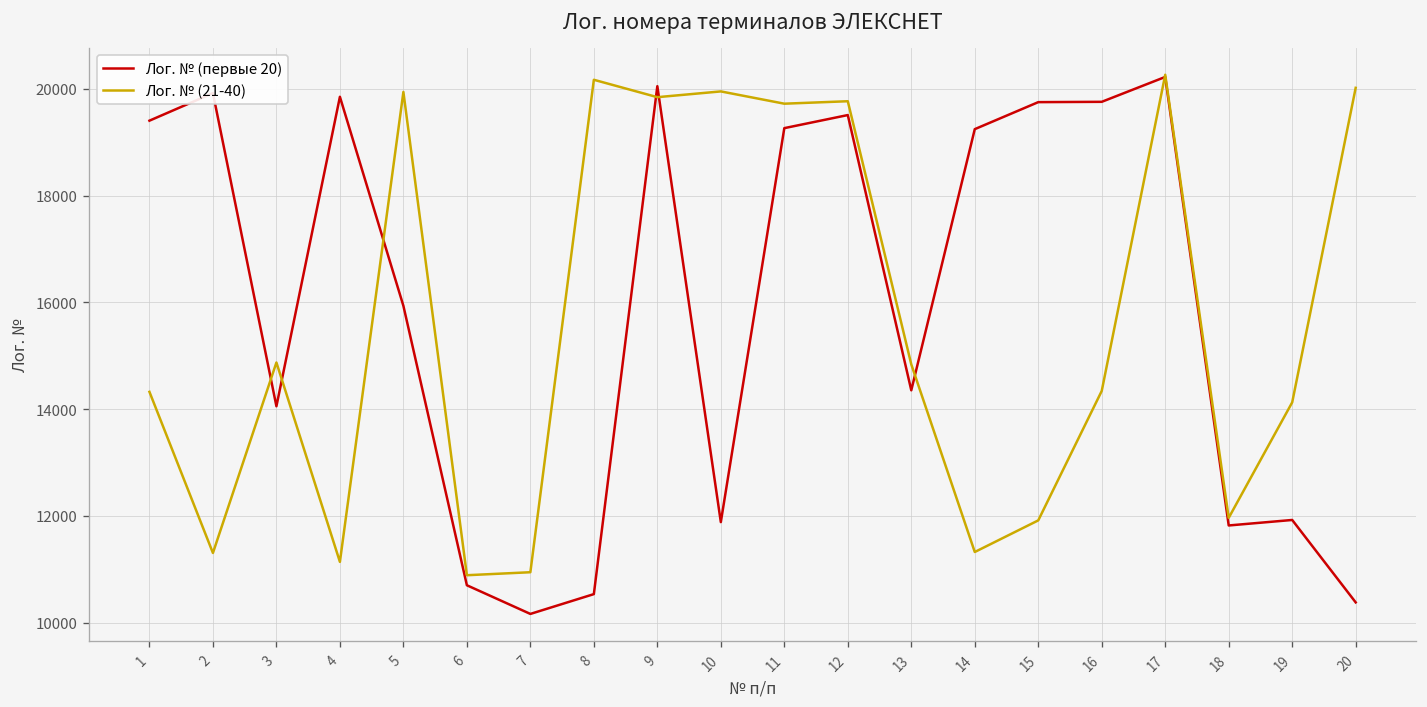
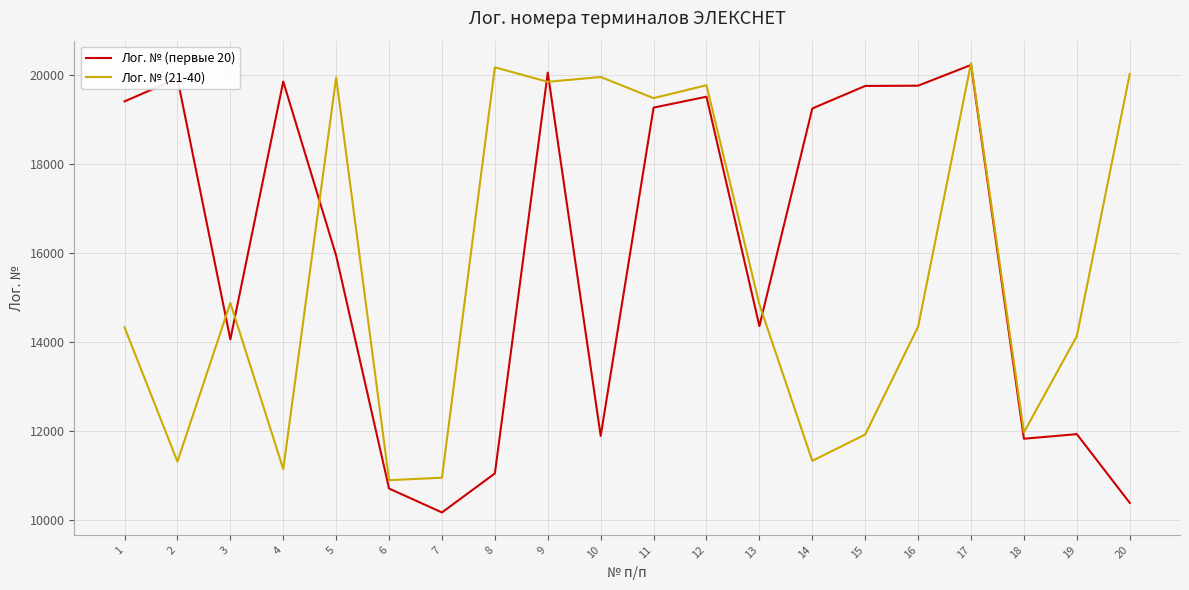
Лог. № (первые 20), 8: 10500 -> 11000
Лог. № (21-40), 11: 19700 -> 19500
